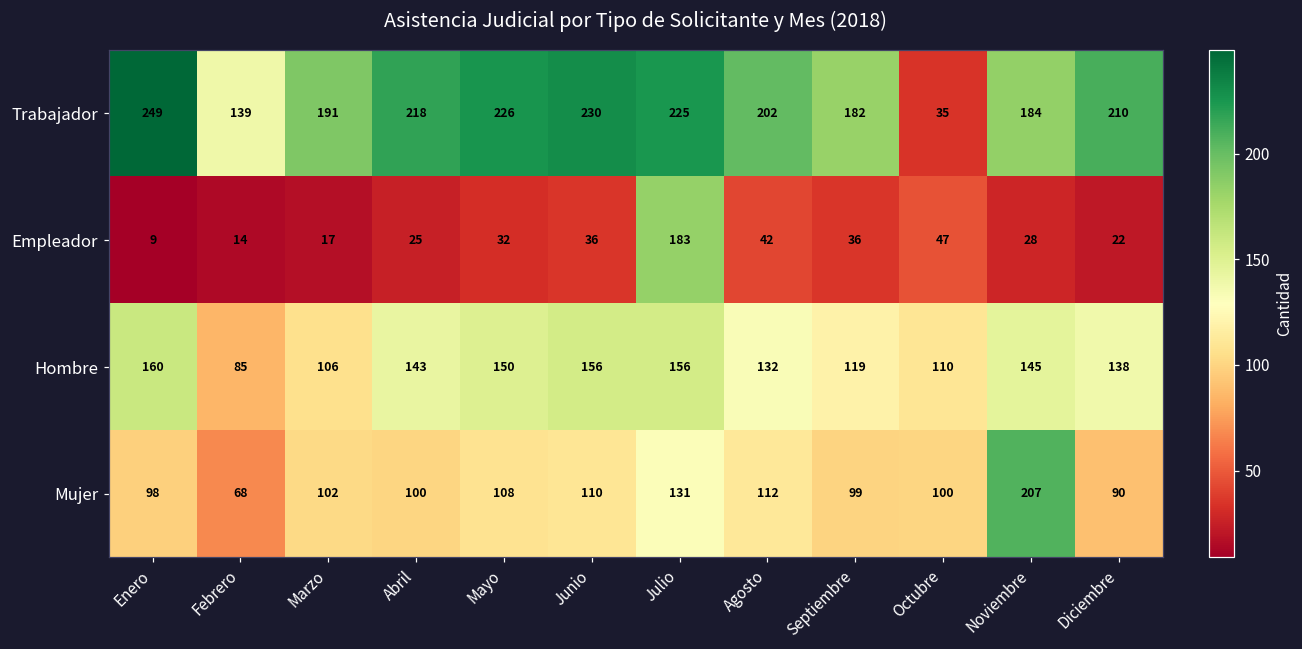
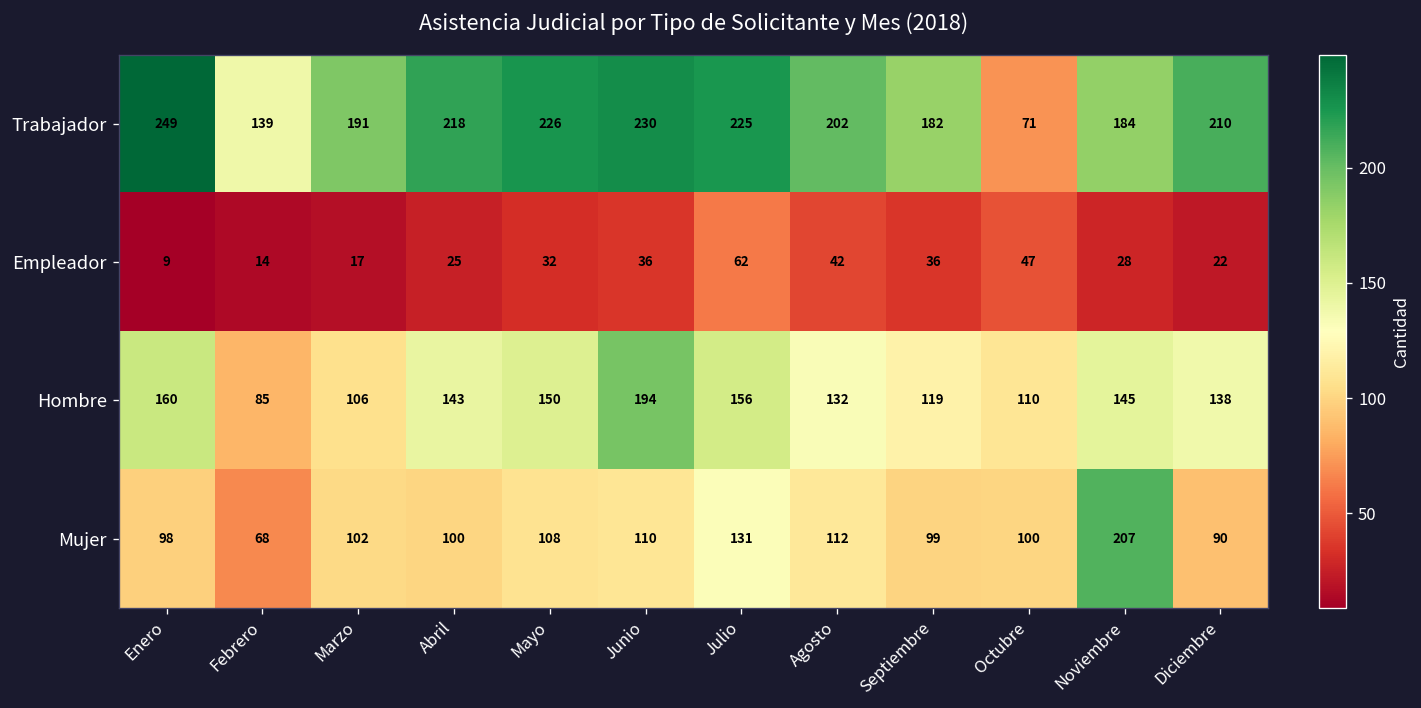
Trabajador, Octubre: 35 -> 71
Empleador, Julio: 183 -> 62
Hombre, Junio: 156 -> 194
